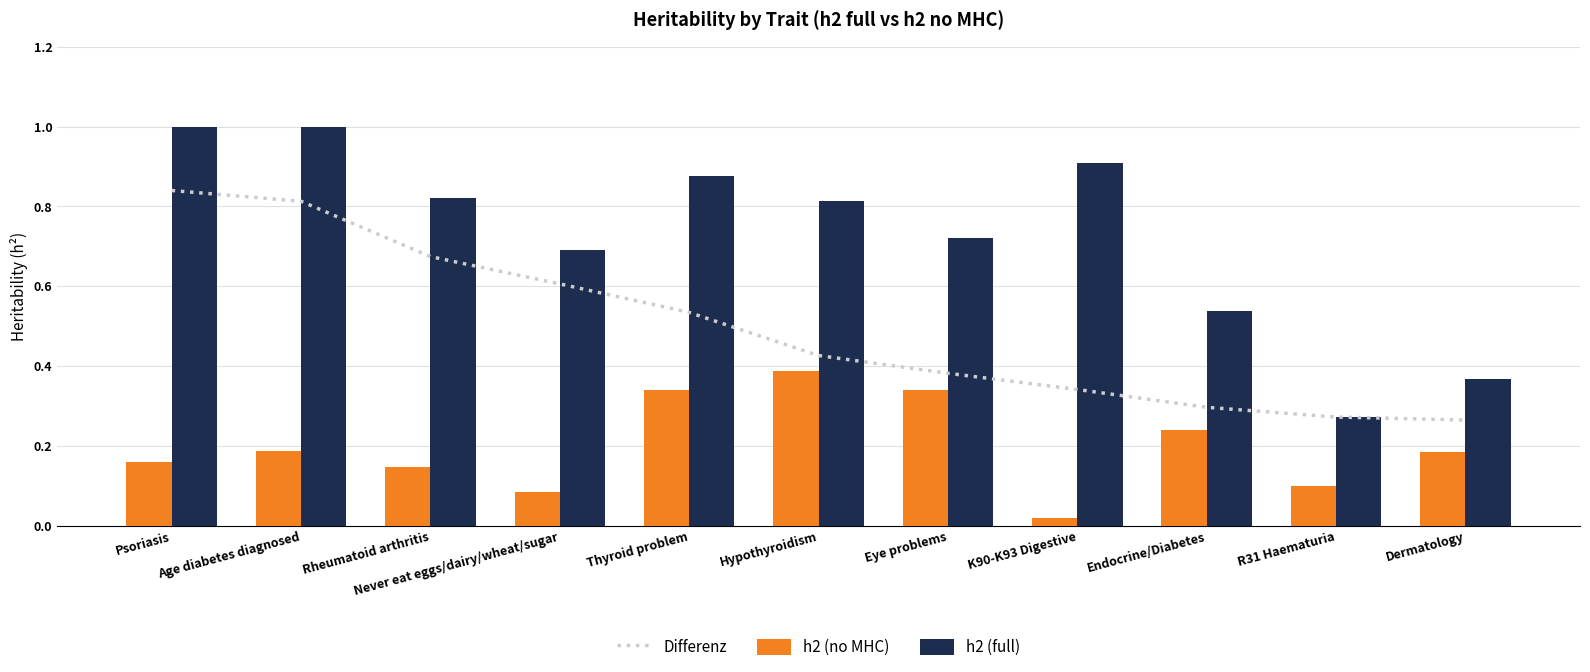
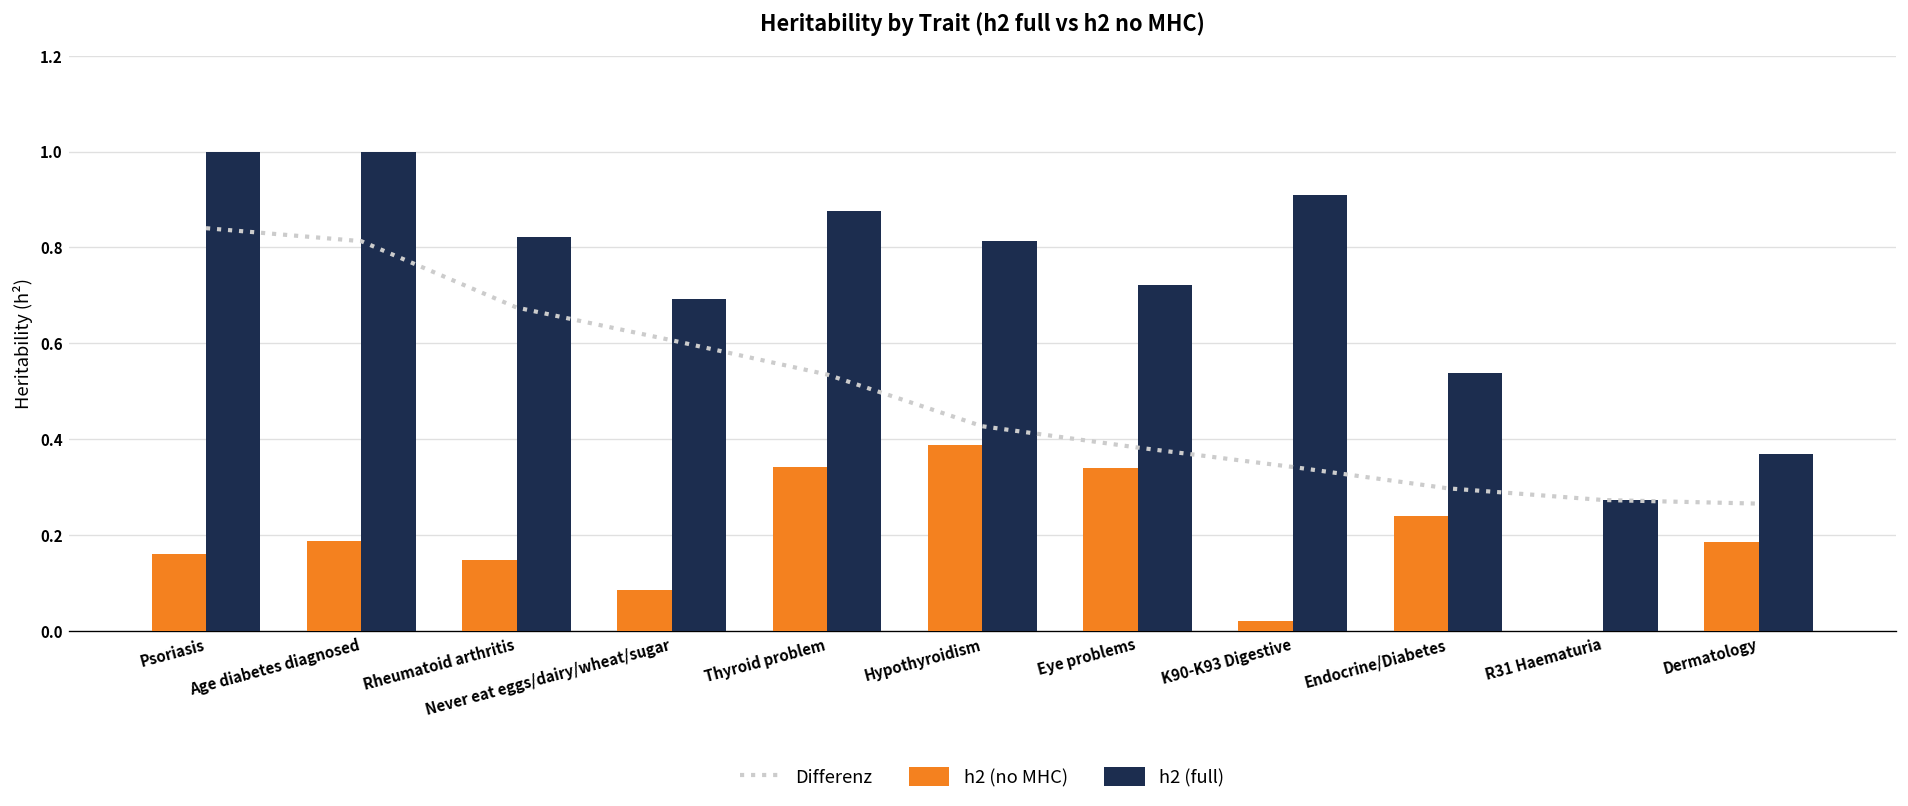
h2 (no MHC), R31 Haematuria: 0.1 -> 0.0
